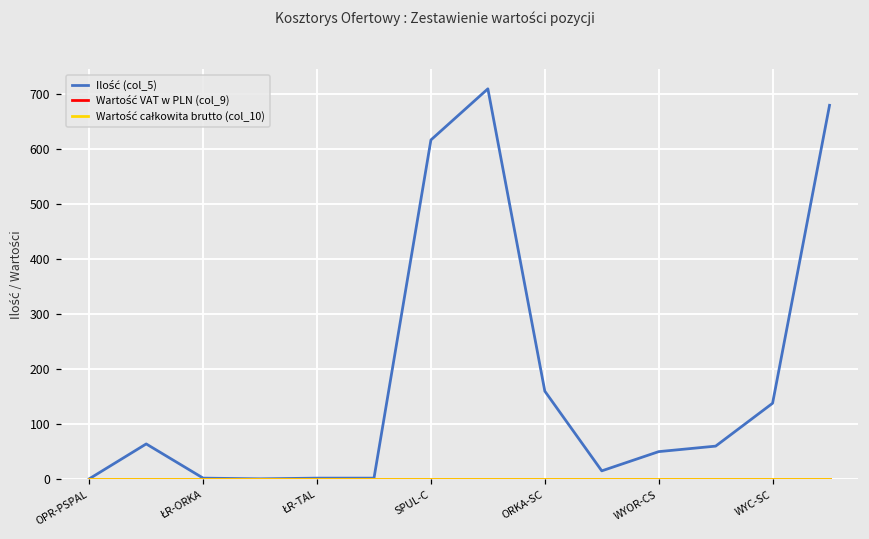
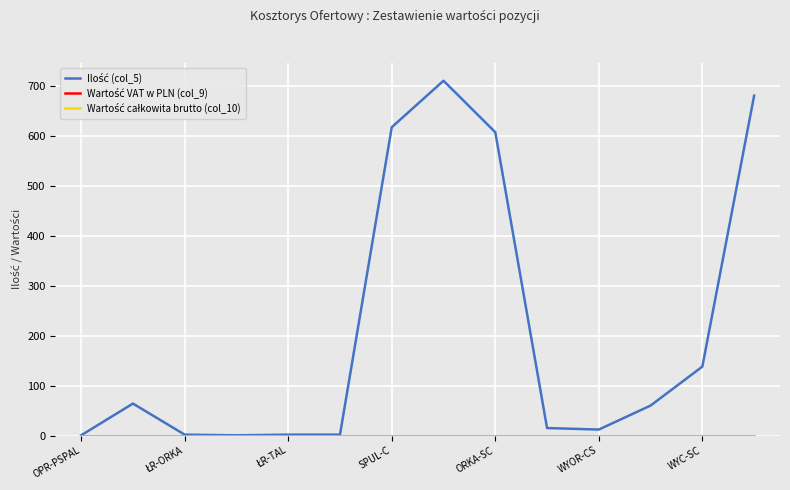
Ilość (col_5), ORKA-SC: 160 -> 610
Ilość (col_5), WYOR-CS: 50 -> 10
